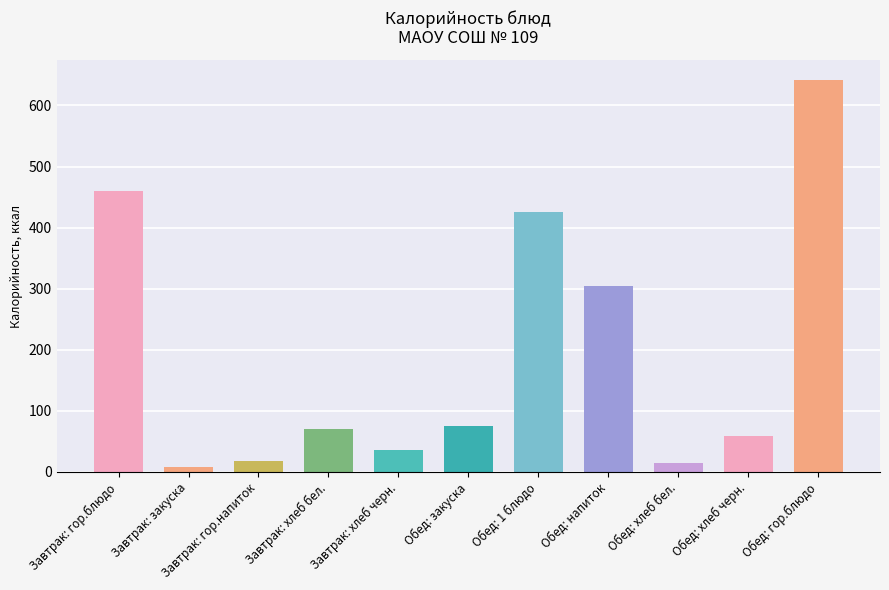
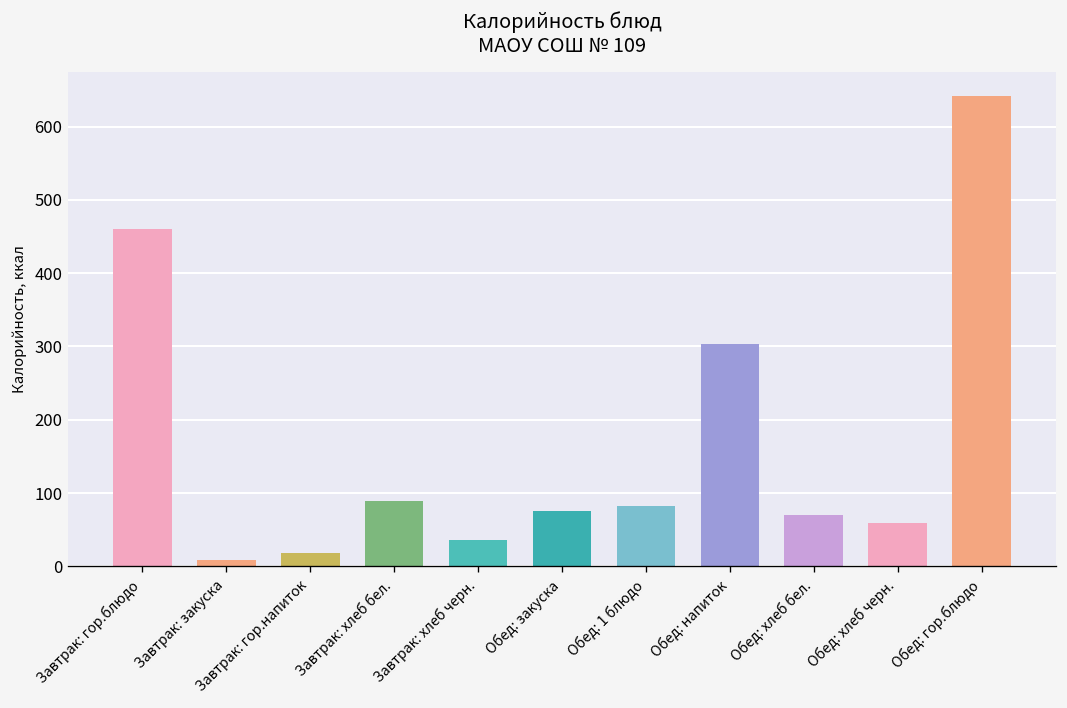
Завтрак: хлеб бел.: 70 -> 90
Обед: 1 блюдо: 430 -> 80
Обед: хлеб бел.: 10 -> 70
